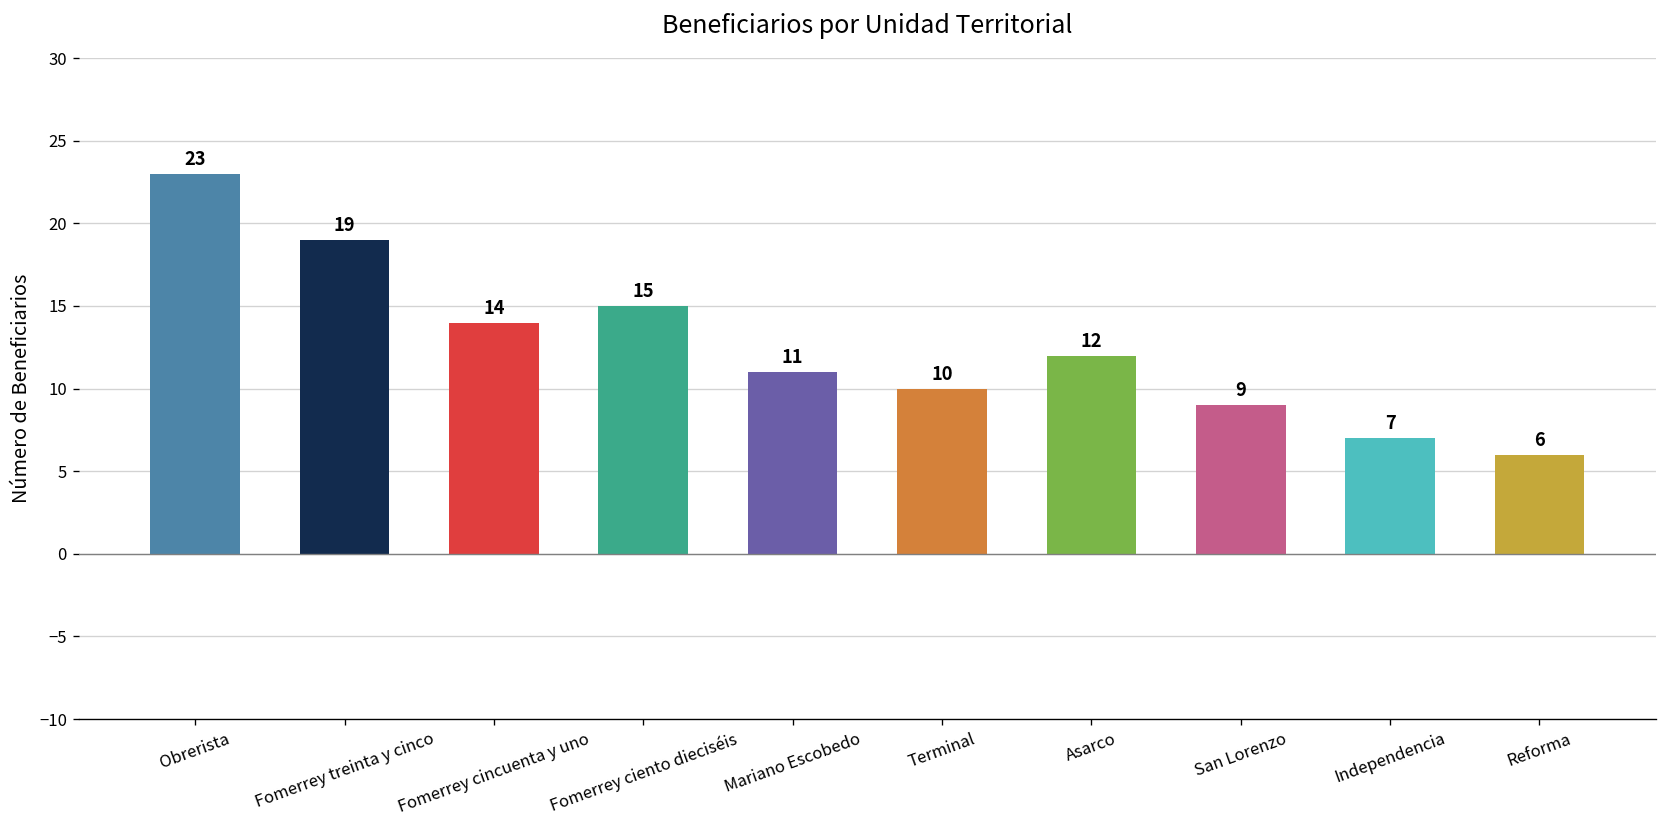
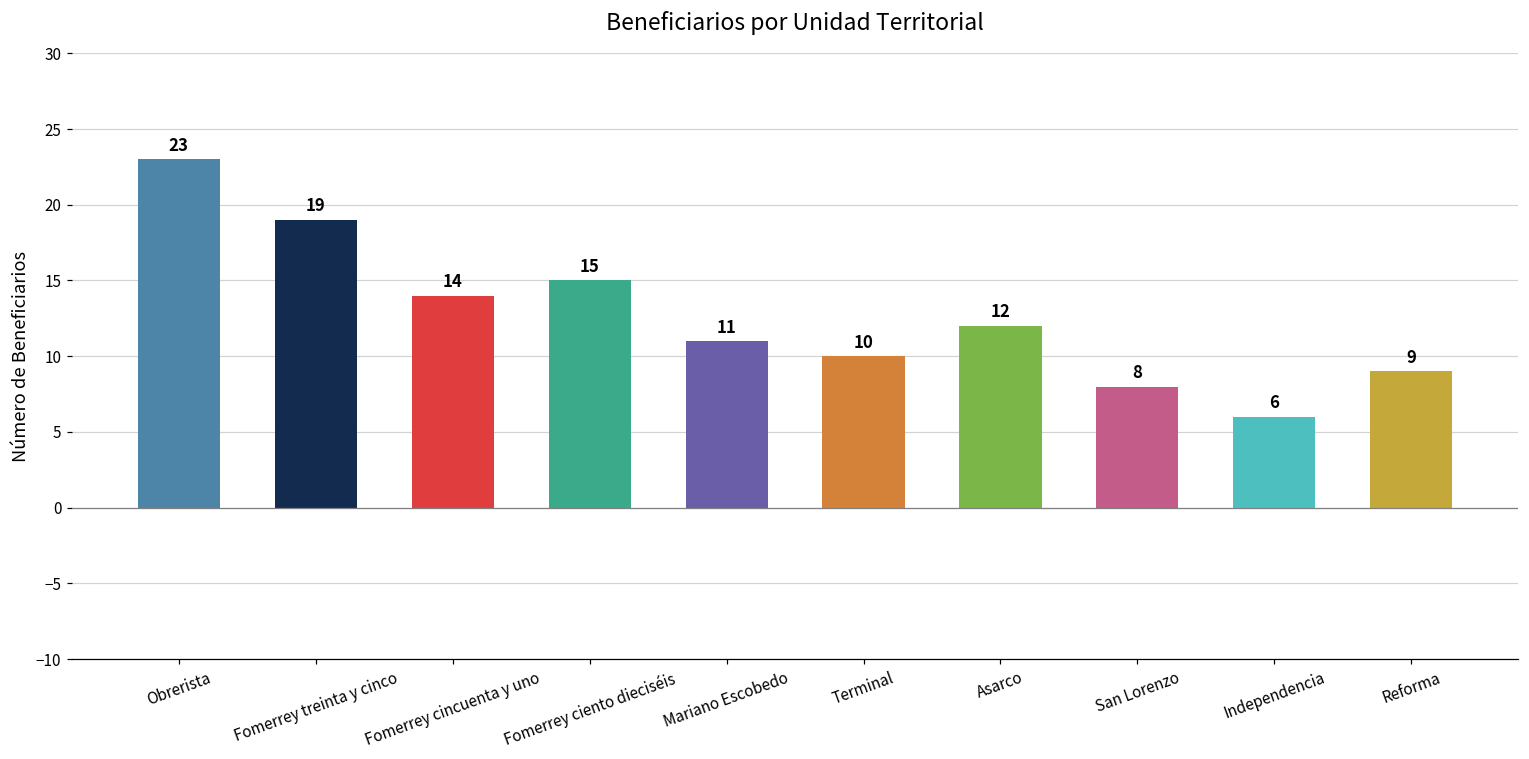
San Lorenzo: 9 -> 8
Independencia: 7 -> 6
Reforma: 6 -> 9
